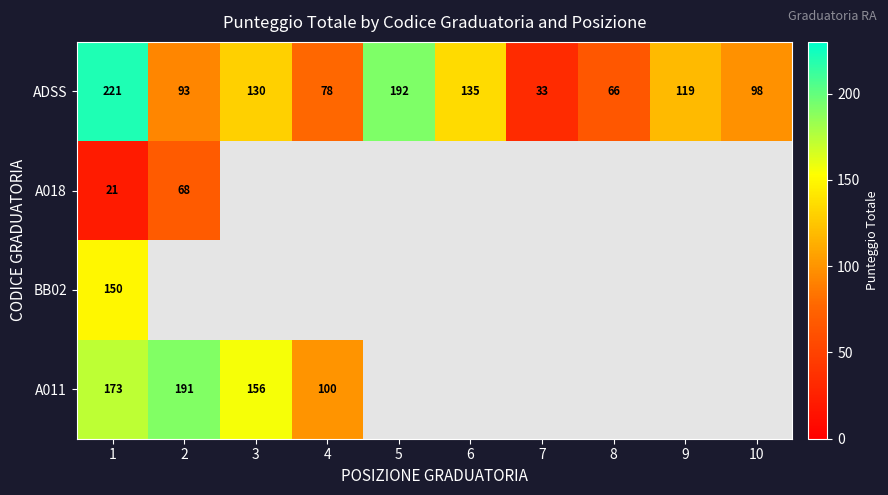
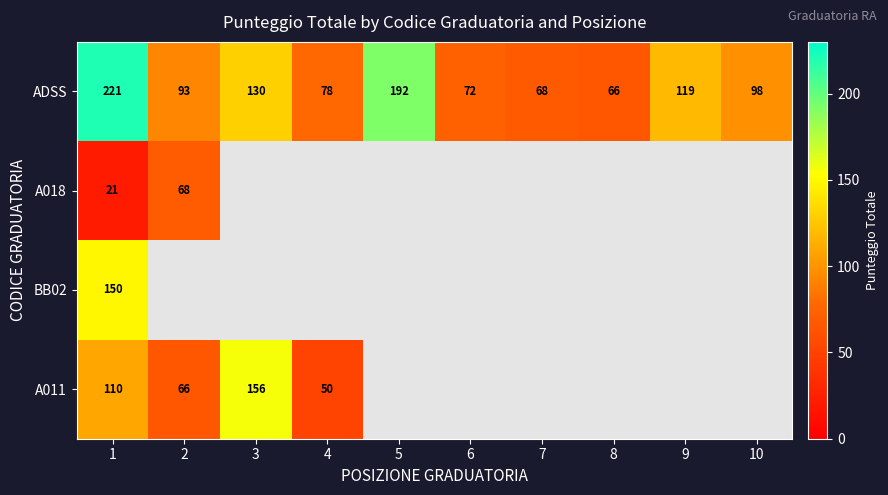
ADSS, 6: 135 -> 72
ADSS, 7: 33 -> 68
A011, 1: 173 -> 110
A011, 2: 191 -> 66
A011, 4: 100 -> 50
